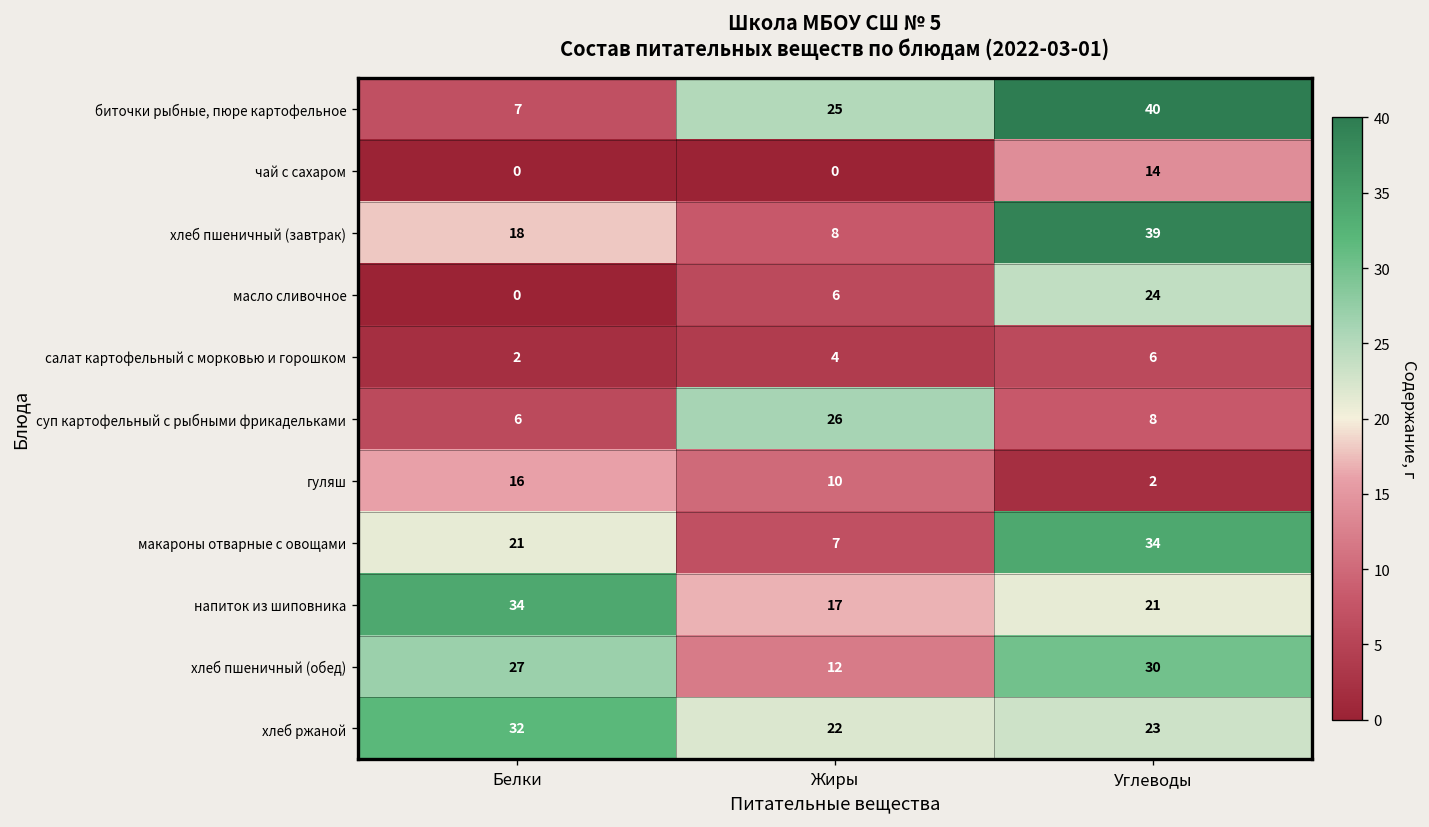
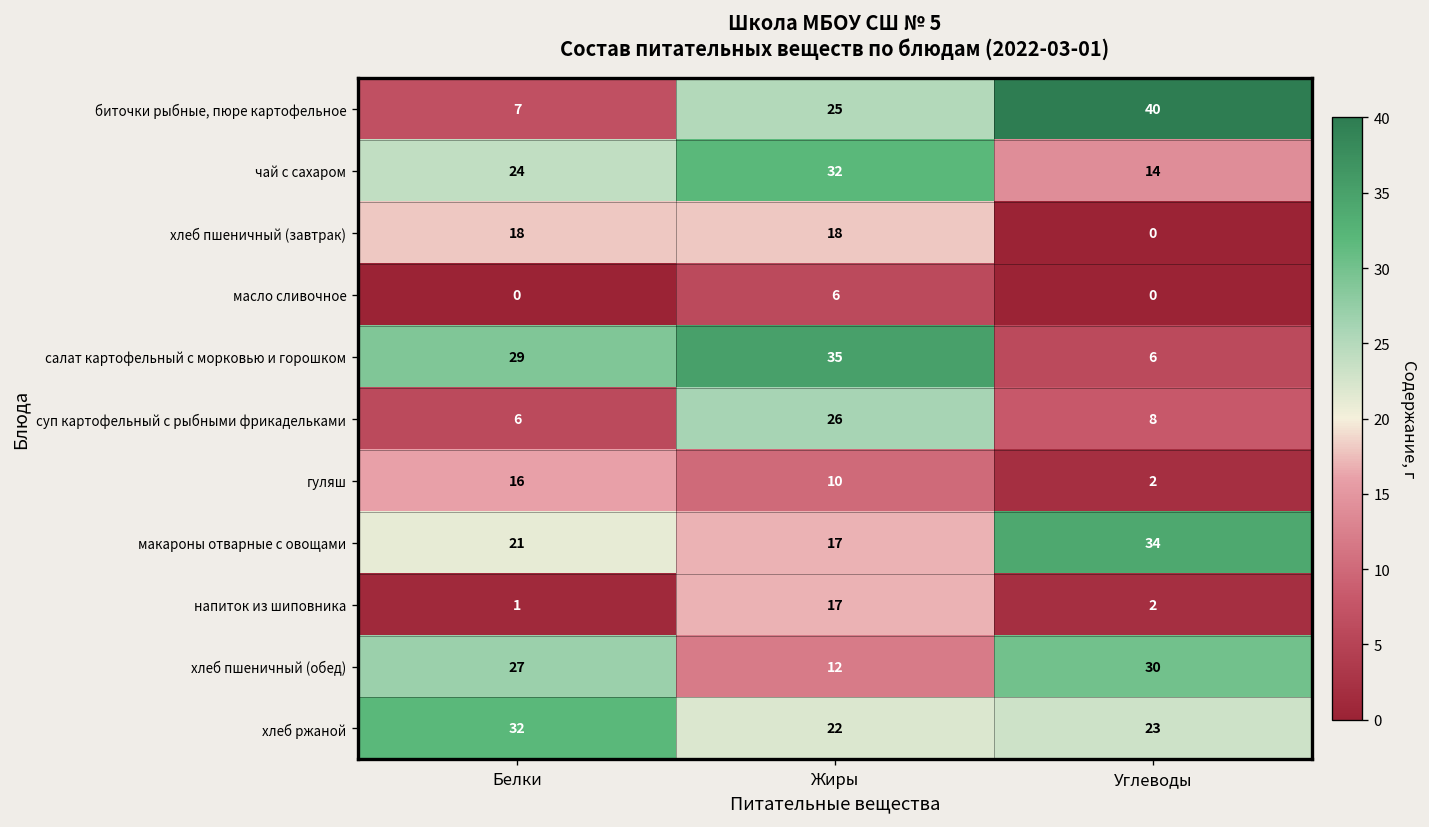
чай с сахаром, Белки: 0 -> 24
чай с сахаром, Жиры: 0 -> 32
хлеб пшеничный (завтрак), Жиры: 8 -> 18
хлеб пшеничный (завтрак), Углеводы: 39 -> 0
масло сливочное, Углеводы: 24 -> 0
салат картофельный с морковью и горошком, Белки: 2 -> 29
салат картофельный с морковью и горошком, Жиры: 4 -> 35
макароны отварные с овощами, Жиры: 7 -> 17
напиток из шиповника, Белки: 34 -> 1
напиток из шиповника, Углеводы: 21 -> 2
